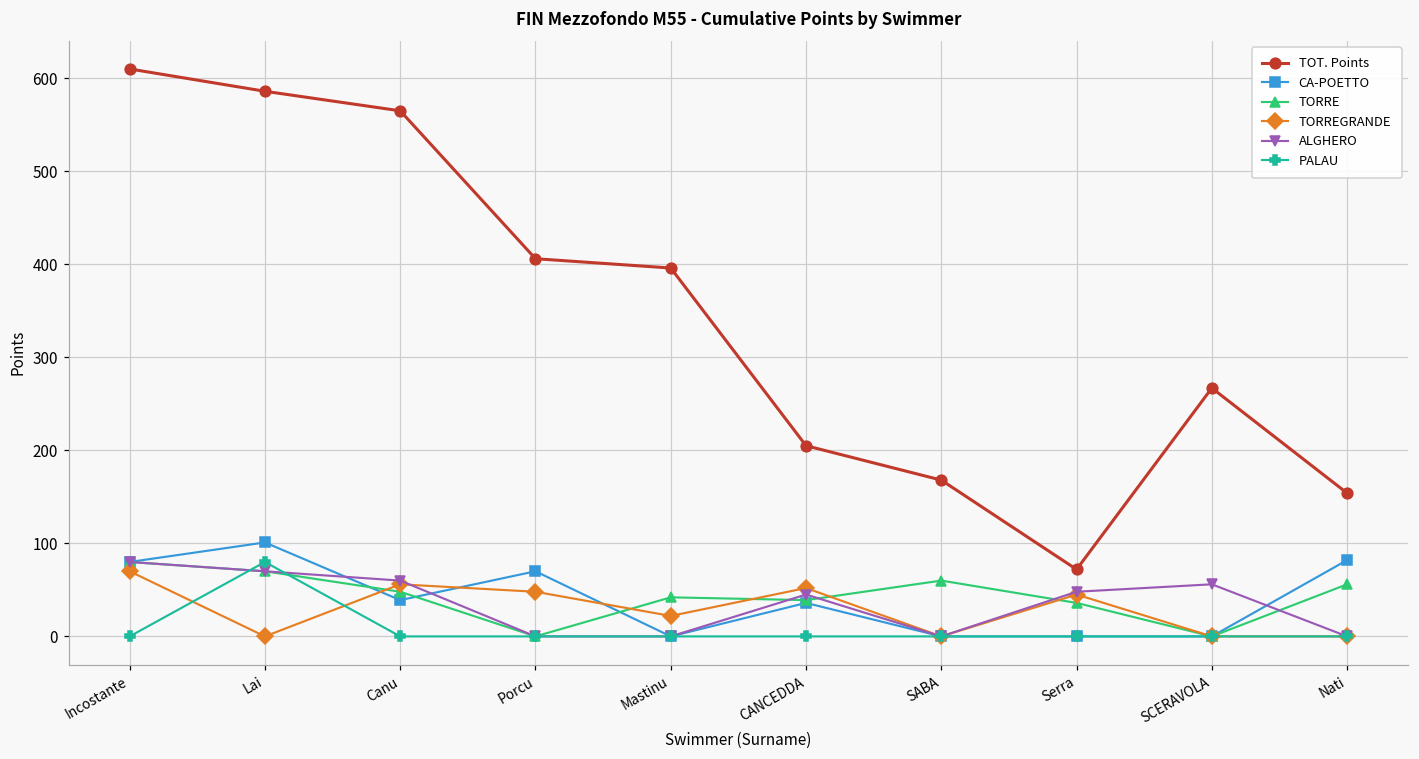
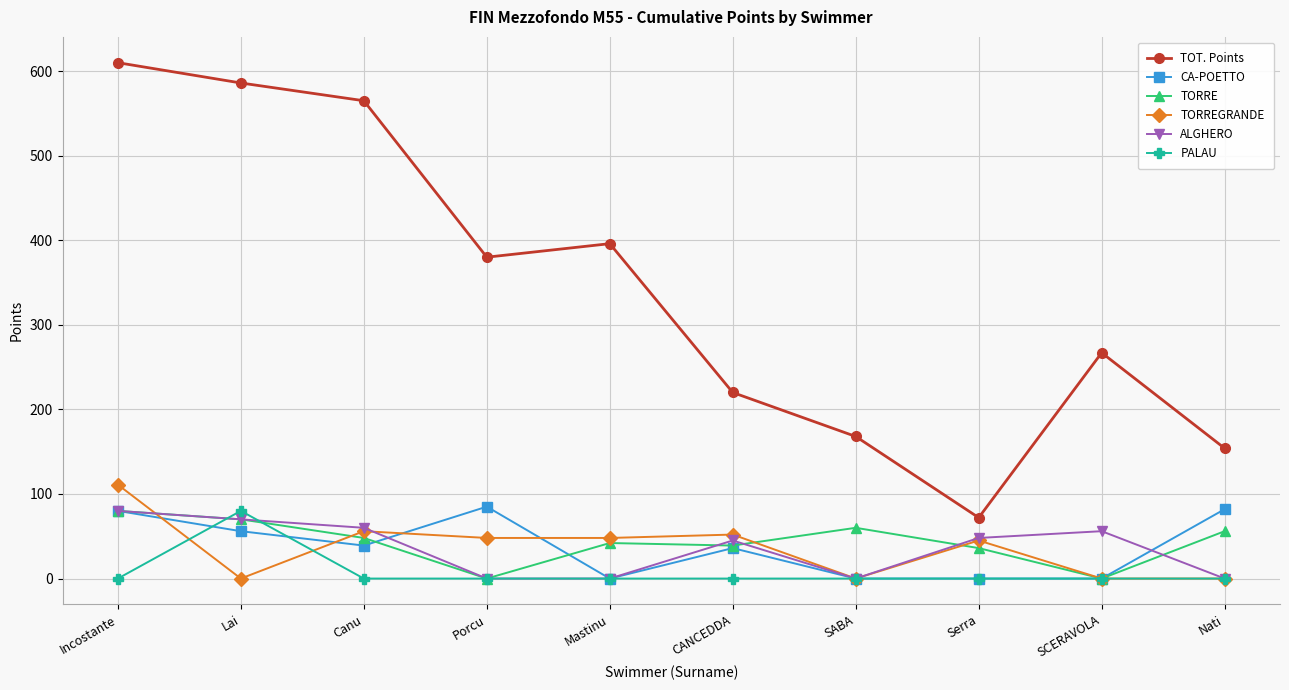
TORREGRANDE, Incostante: 70 -> 110
CA-POETTO, Lai: 100 -> 60
TOT. Points, Porcu: 410 -> 380
CA-POETTO, Porcu: 70 -> 90
TORREGRANDE, Mastinu: 20 -> 50
TOT. Points, CANCEDDA: 210 -> 220
